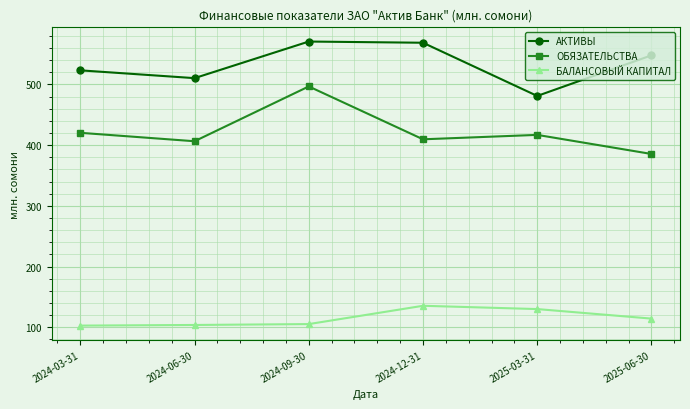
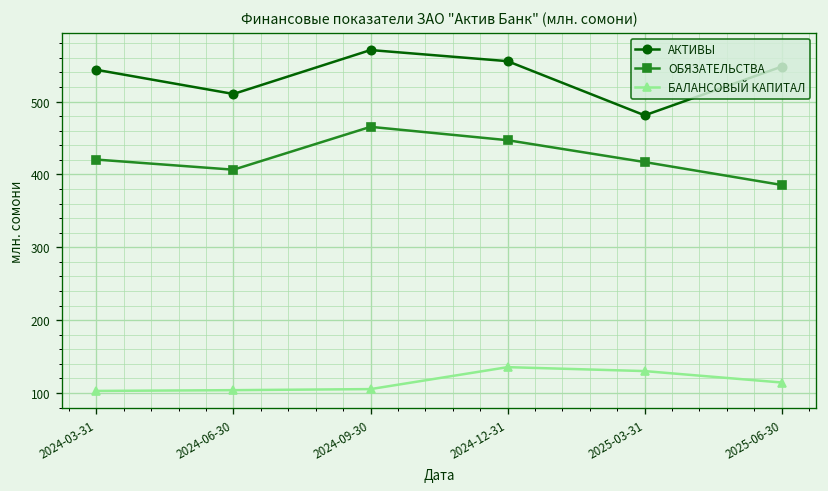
АКТИВЫ, 2024-03-31: 520 -> 540
ОБЯЗАТЕЛЬСТВА, 2024-09-30: 500 -> 470
АКТИВЫ, 2024-12-31: 570 -> 560
ОБЯЗАТЕЛЬСТВА, 2024-12-31: 410 -> 450
